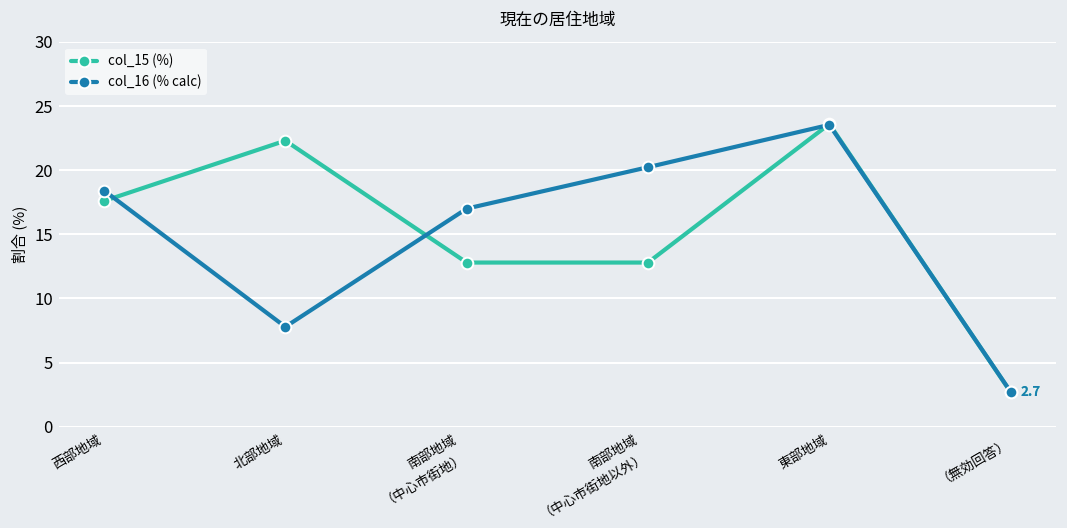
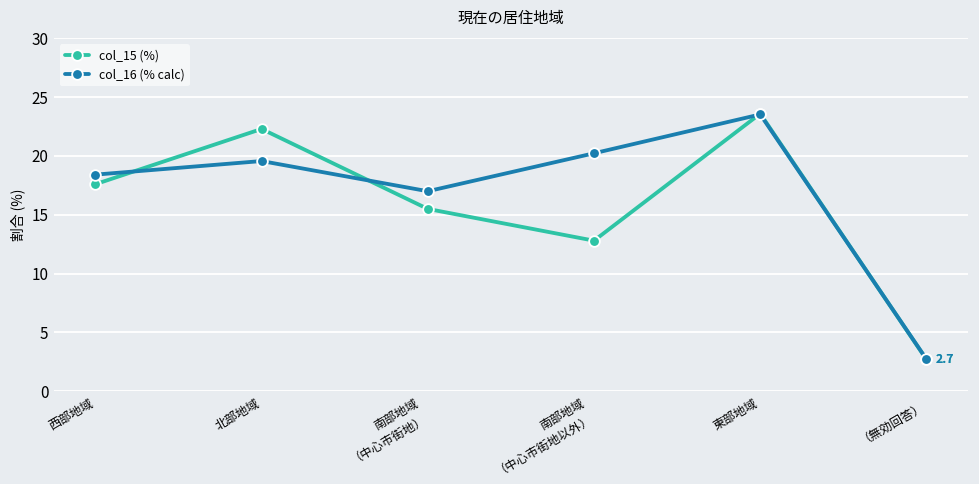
col_16 (% calc), 北部地域: 7.8 -> 19.6
col_15 (%), 南部地域 （中心市街地）: 12.8 -> 15.5
